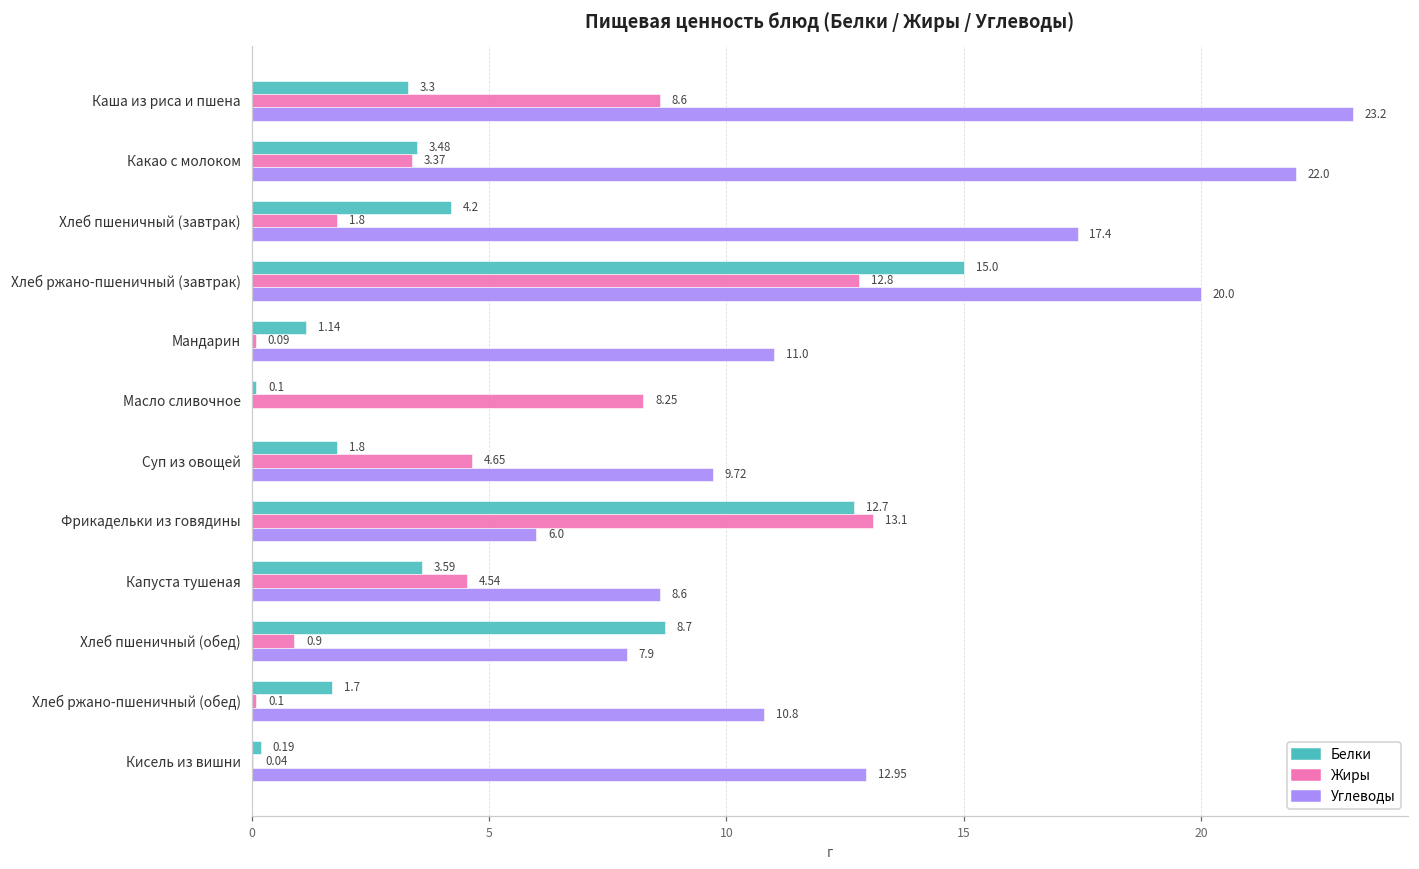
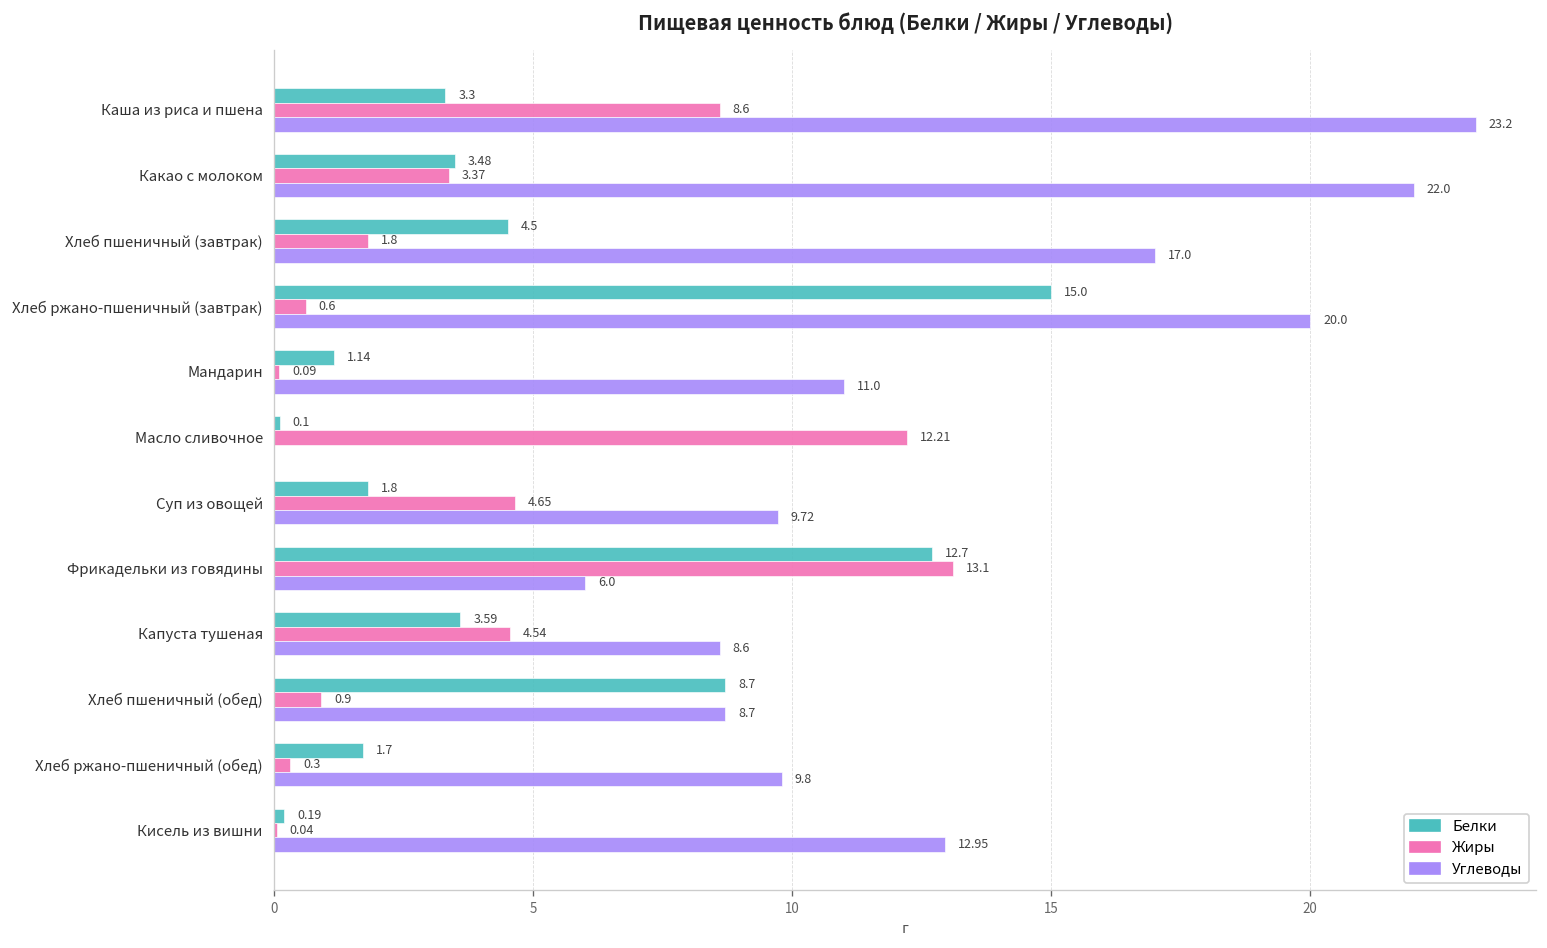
Белки, Хлеб пшеничный (завтрак): 4.2 -> 4.5
Углеводы, Хлеб пшеничный (завтрак): 17.4 -> 17.0
Жиры, Хлеб ржано-пшеничный (завтрак): 12.8 -> 0.6
Жиры, Масло сливочное: 8.25 -> 12.21
Углеводы, Хлеб пшеничный (обед): 7.9 -> 8.7
Жиры, Хлеб ржано-пшеничный (обед): 0.1 -> 0.3
Углеводы, Хлеб ржано-пшеничный (обед): 10.8 -> 9.8
